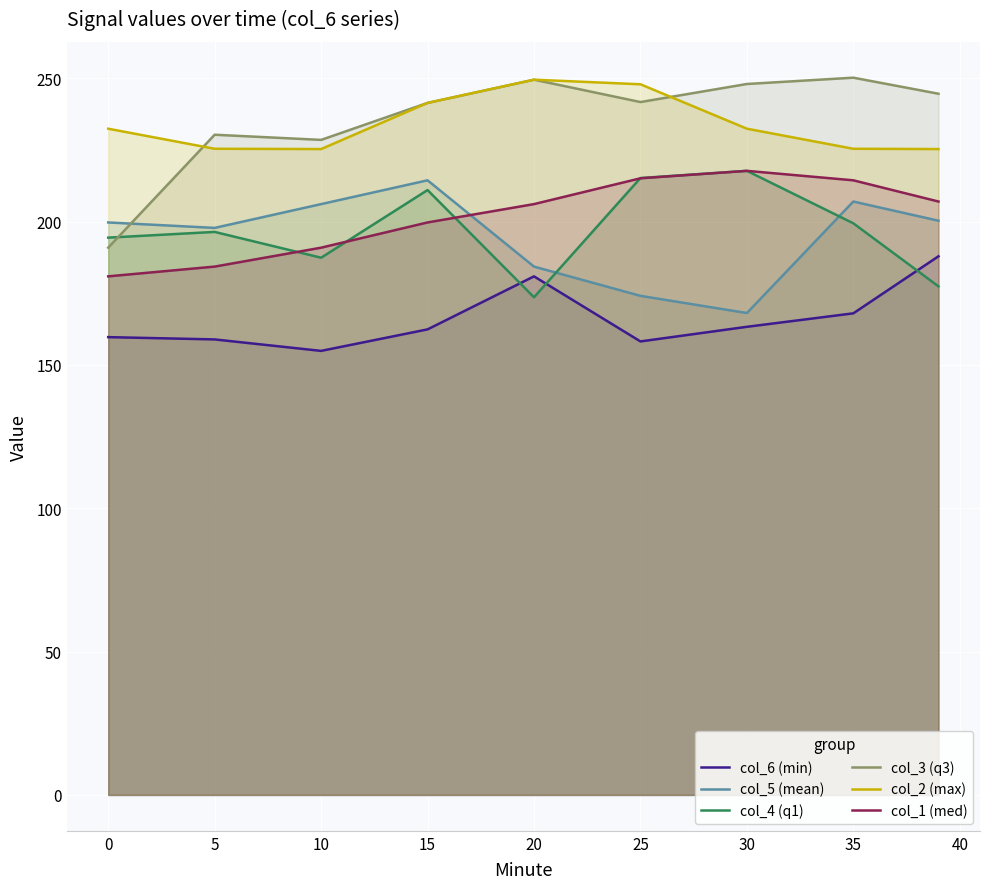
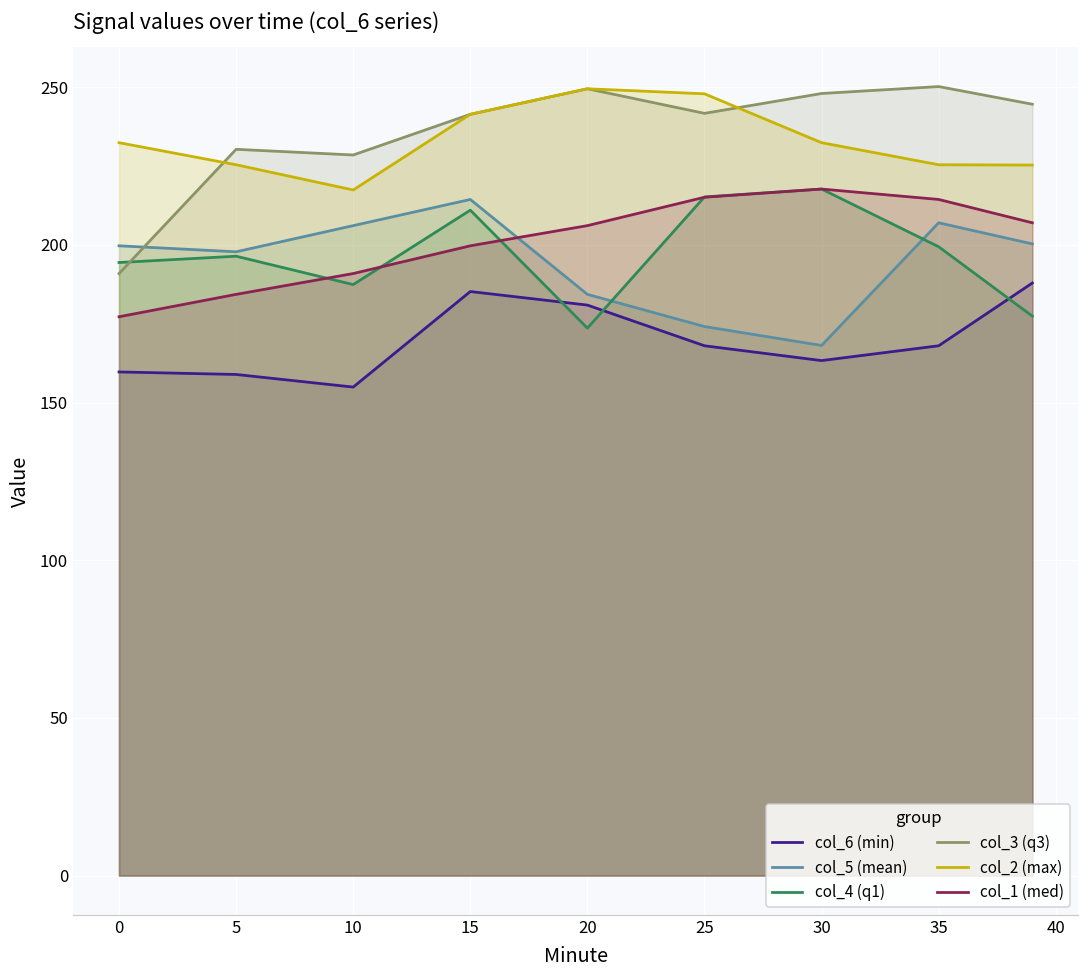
col_1 (med), 0: 181 -> 177
col_2 (max), 10: 225 -> 217
col_6 (min), 15: 162 -> 185
col_6 (min), 25: 158 -> 168
